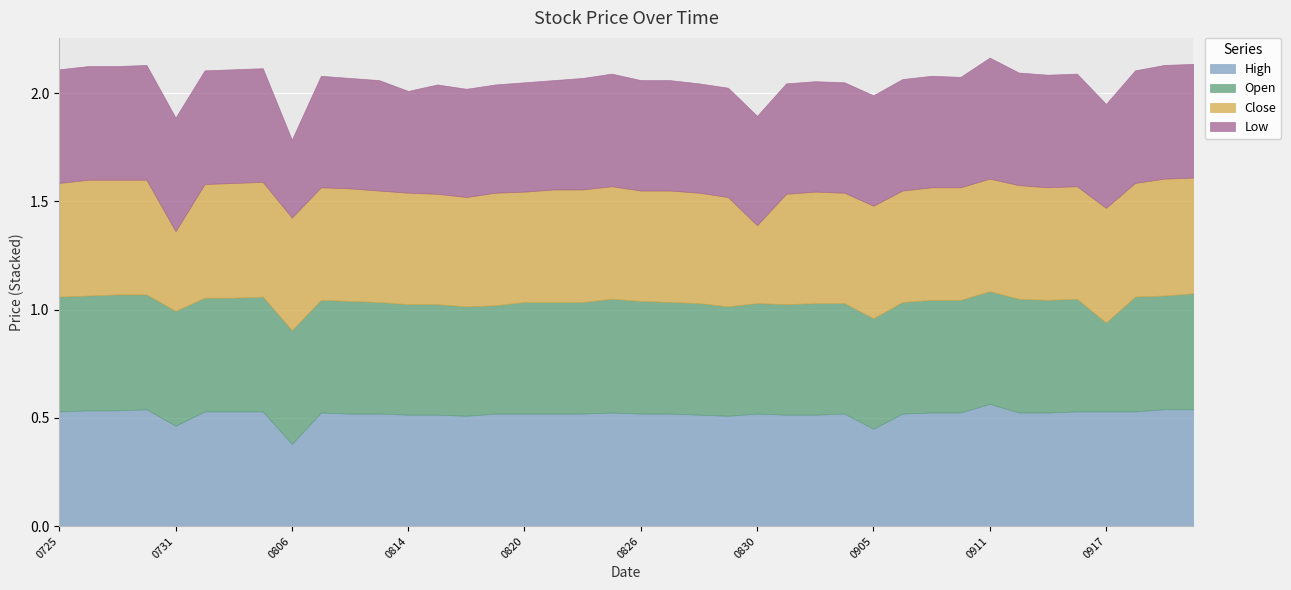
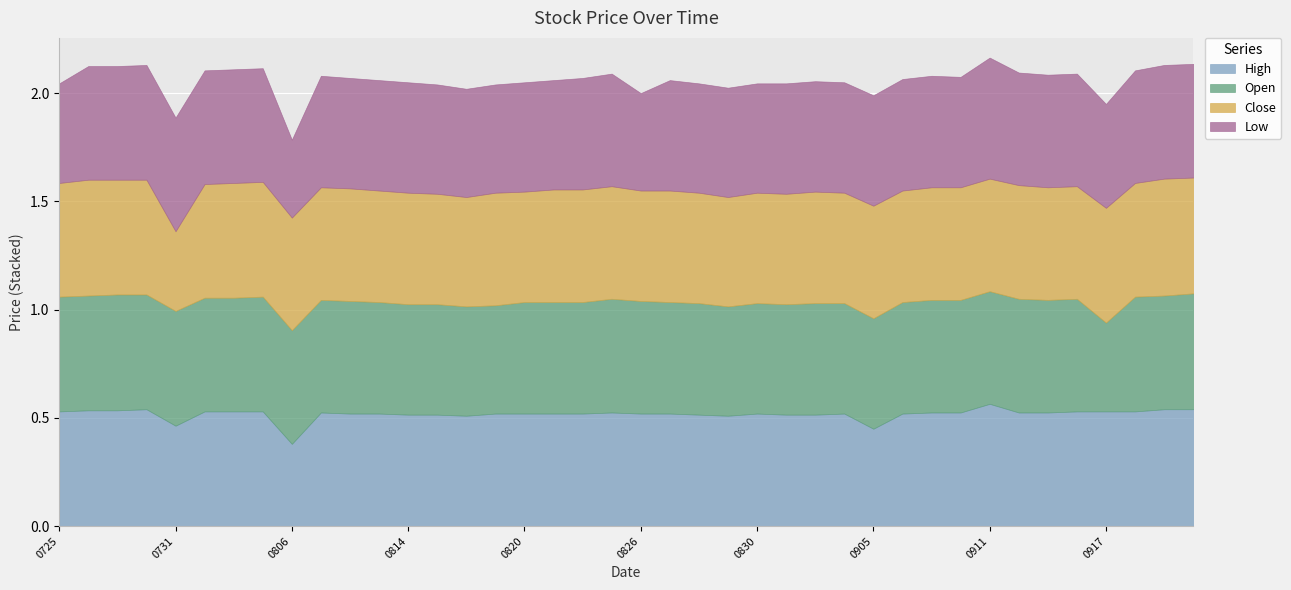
Low, 0725: 0.52 -> 0.46
Low, 0814: 0.47 -> 0.51
Low, 0826: 0.51 -> 0.45
Close, 0830: 0.36 -> 0.51
